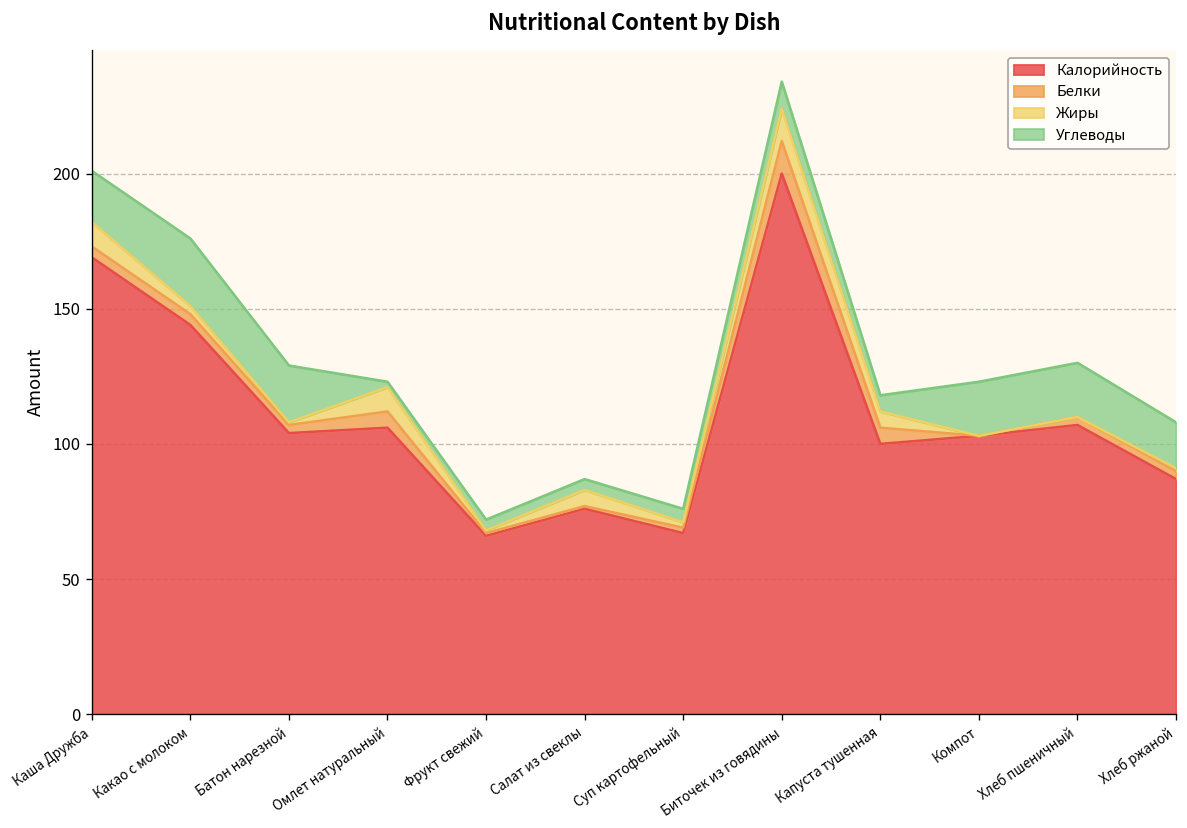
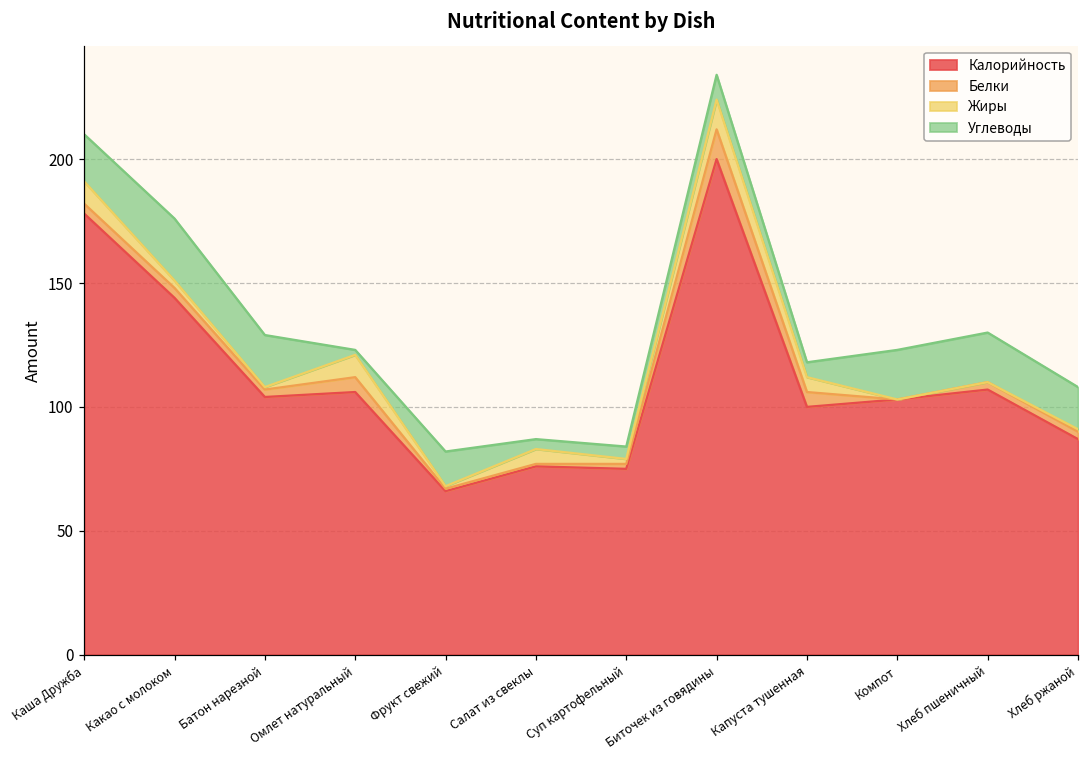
Калорийность, Каша Дружба: 169 -> 178
Углеводы, Фрукт свежий: 4 -> 14
Калорийность, Суп картофельный: 67 -> 75
